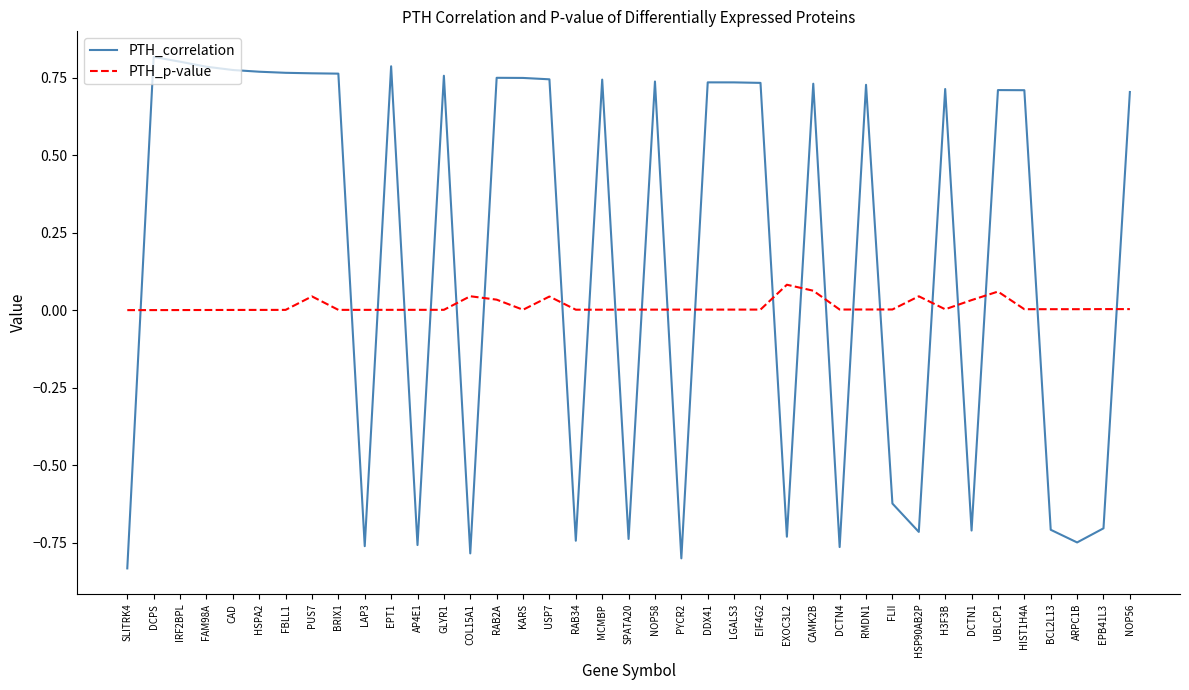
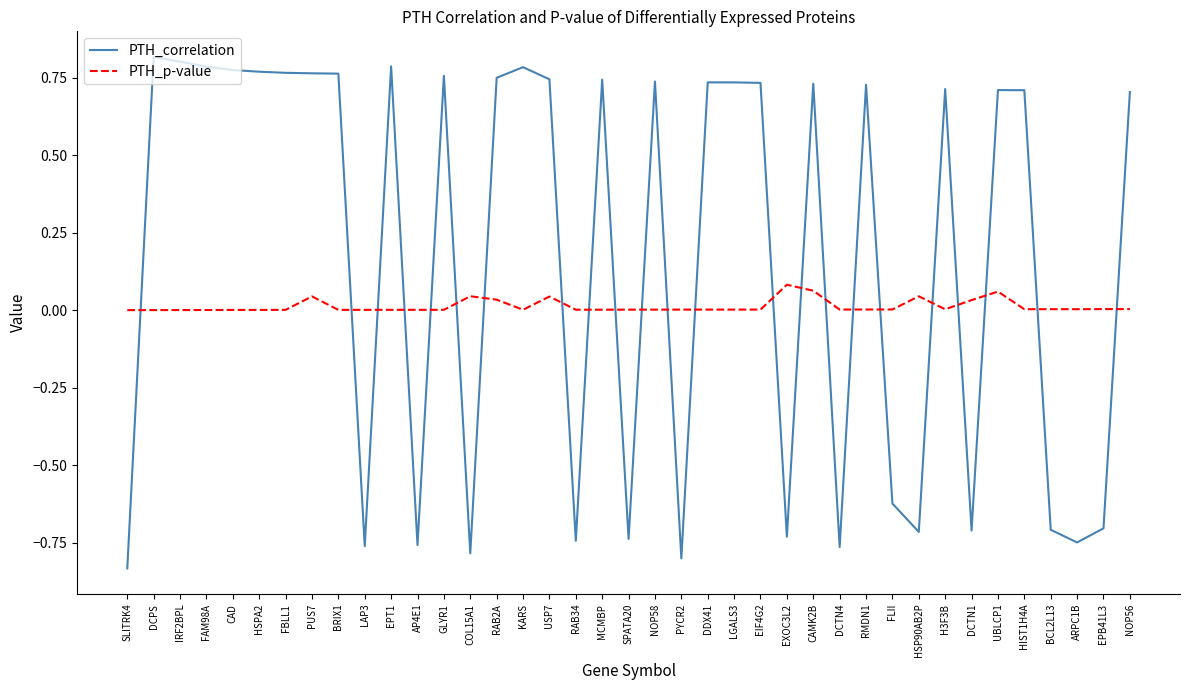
PTH_correlation, KARS: 0.75 -> 0.78
